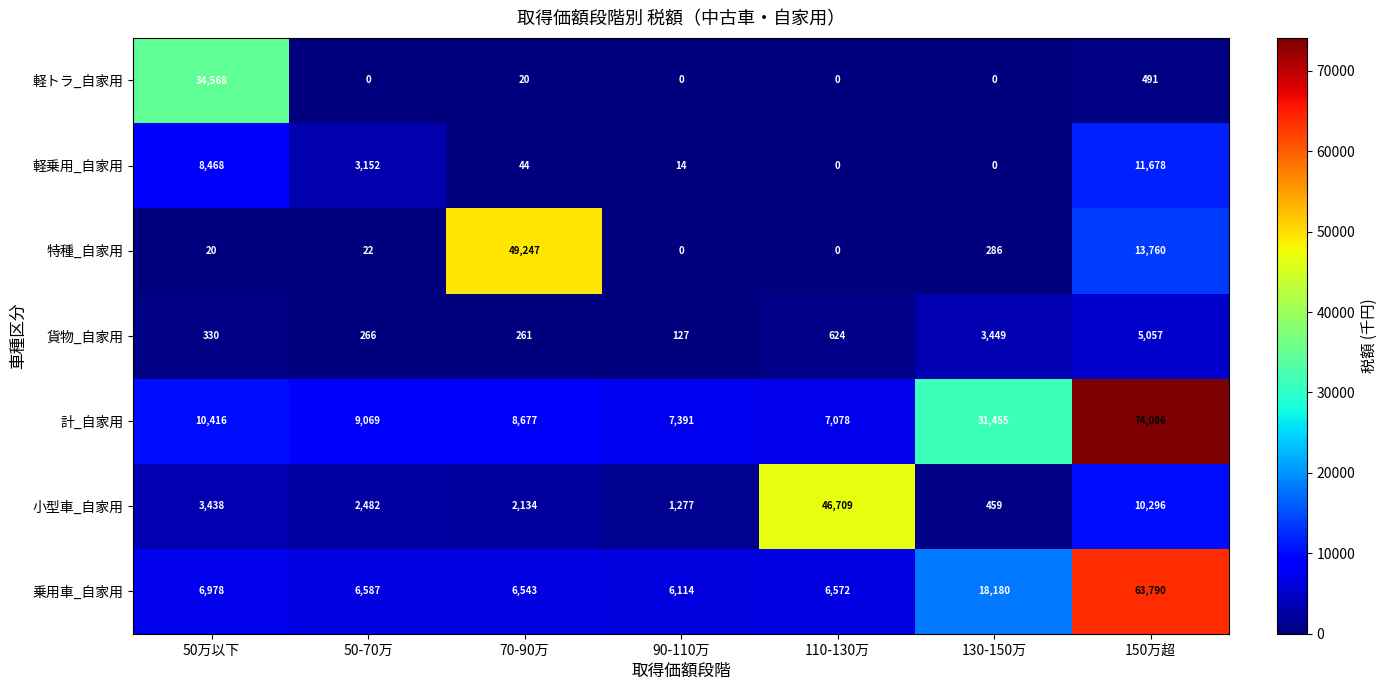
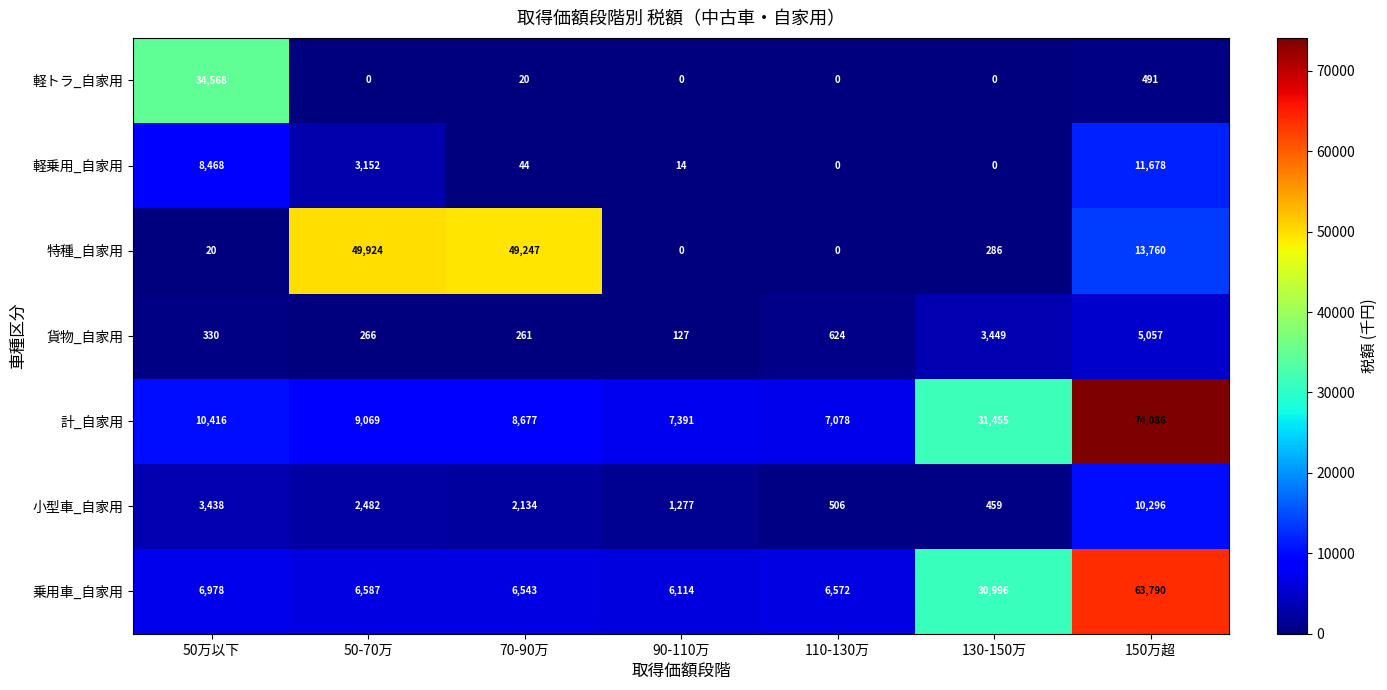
特種_自家用, 50-70万: 22 -> 49,924
小型車_自家用, 110-130万: 46,709 -> 506
乗用車_自家用, 130-150万: 18,180 -> 30,996
